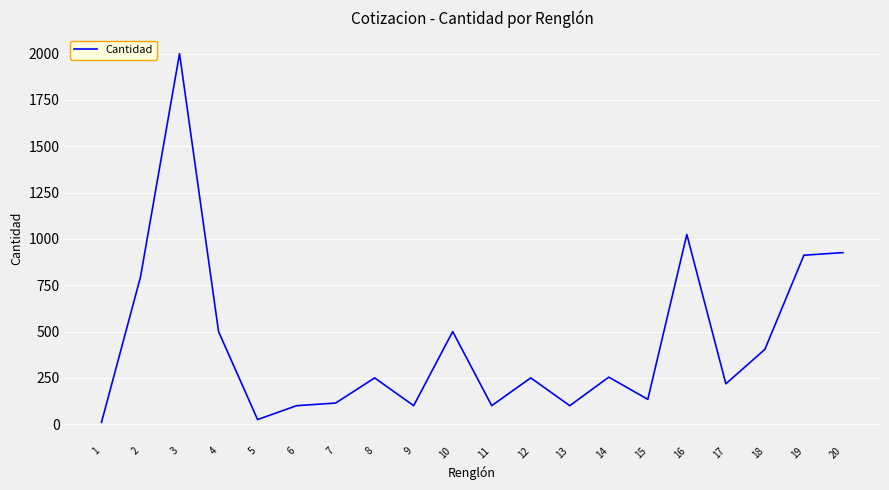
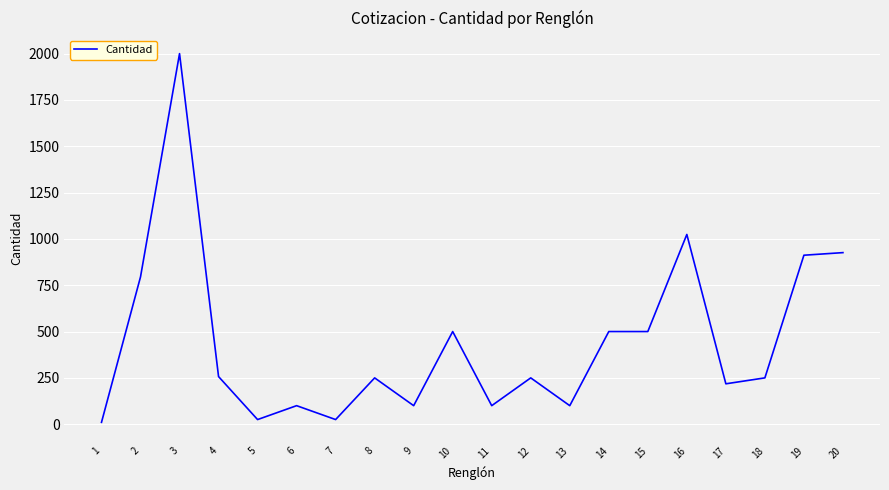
4: 500 -> 260
7: 110 -> 30
14: 250 -> 500
15: 130 -> 500
18: 400 -> 250
